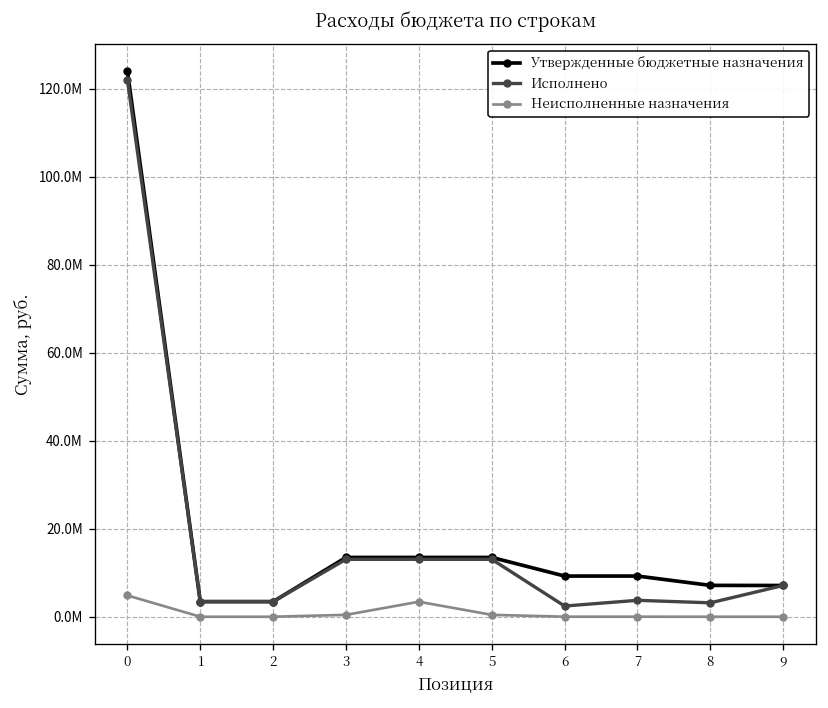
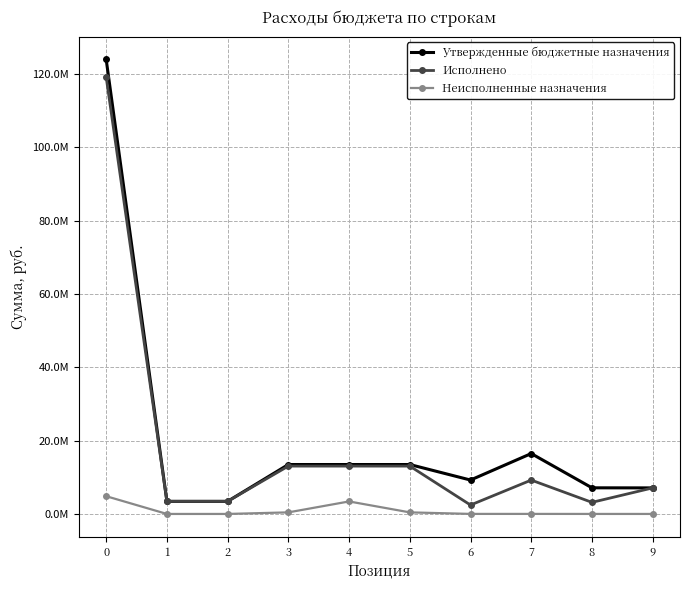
Исполнено, 0: 122000000 -> 119000000
Утвержденные бюджетные назначения, 7: 9000000 -> 16000000
Исполнено, 7: 4000000 -> 9000000
